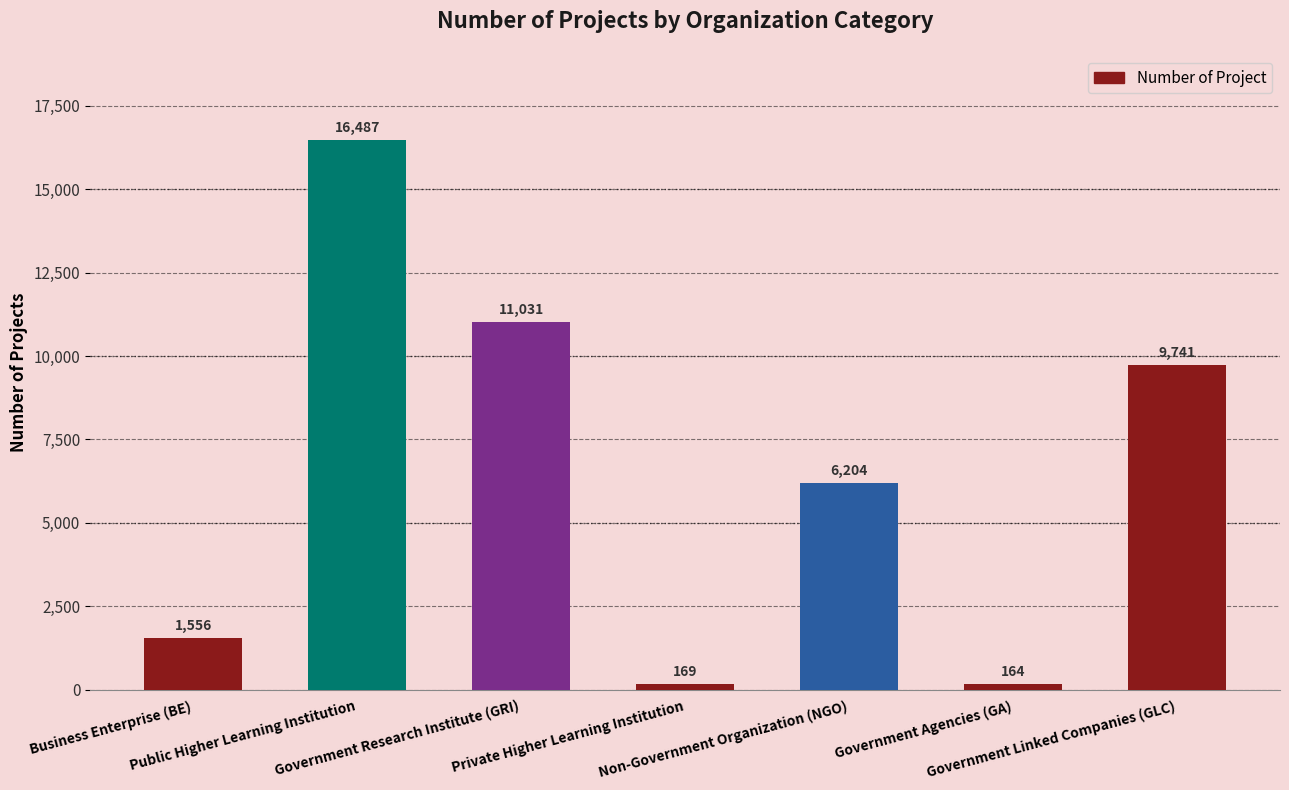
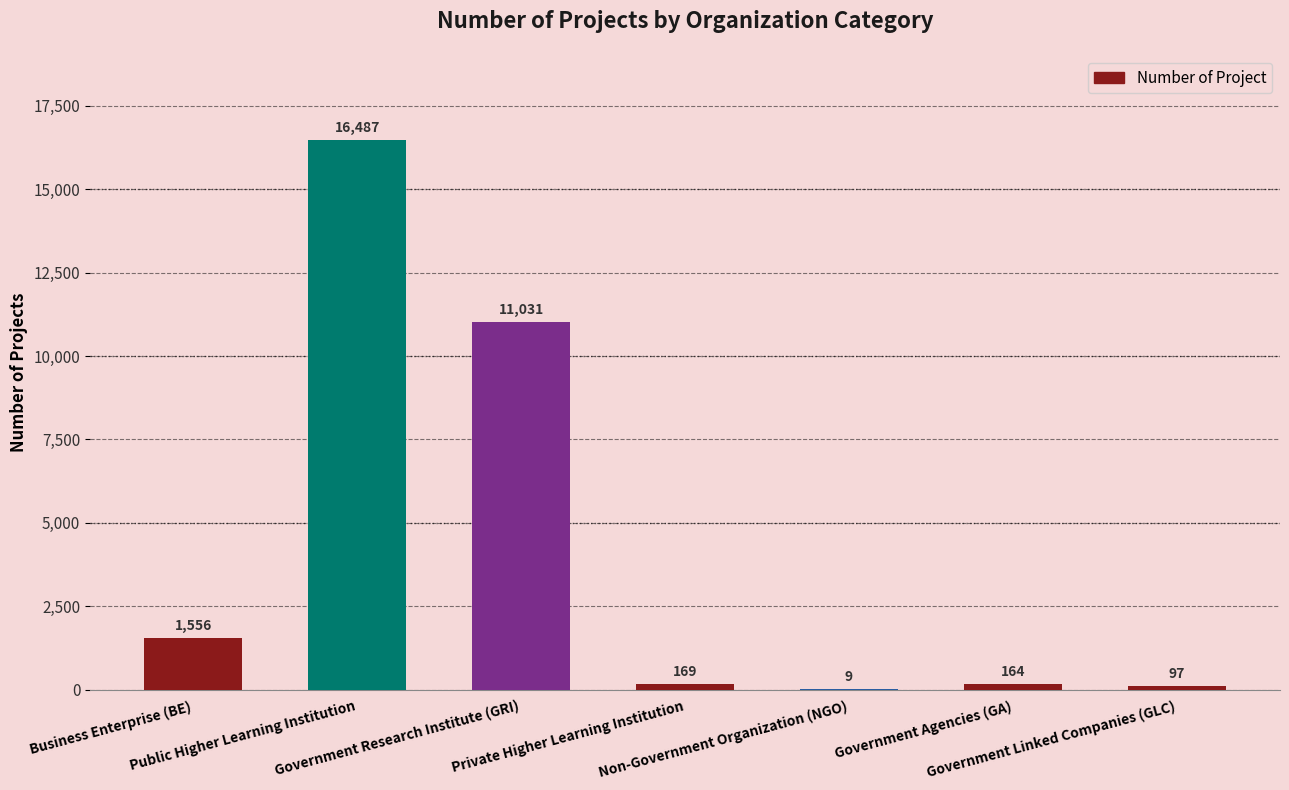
Non-Government Organization (NGO): 6,204 -> 9
Government Linked Companies (GLC): 9,741 -> 97
